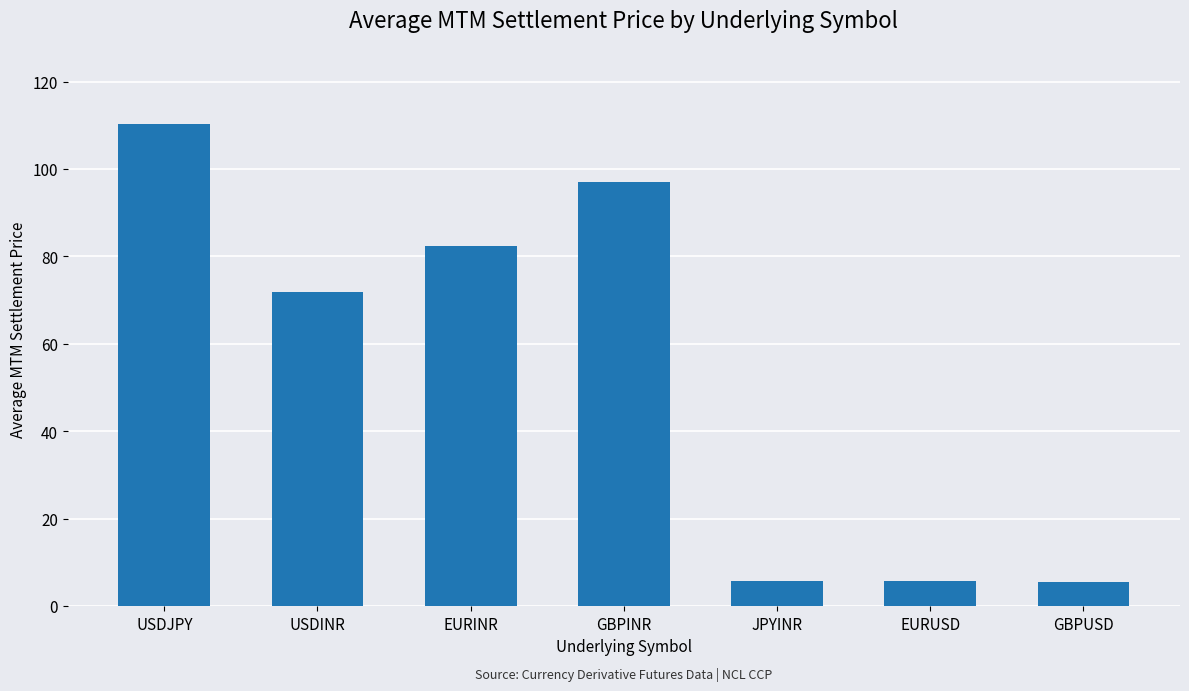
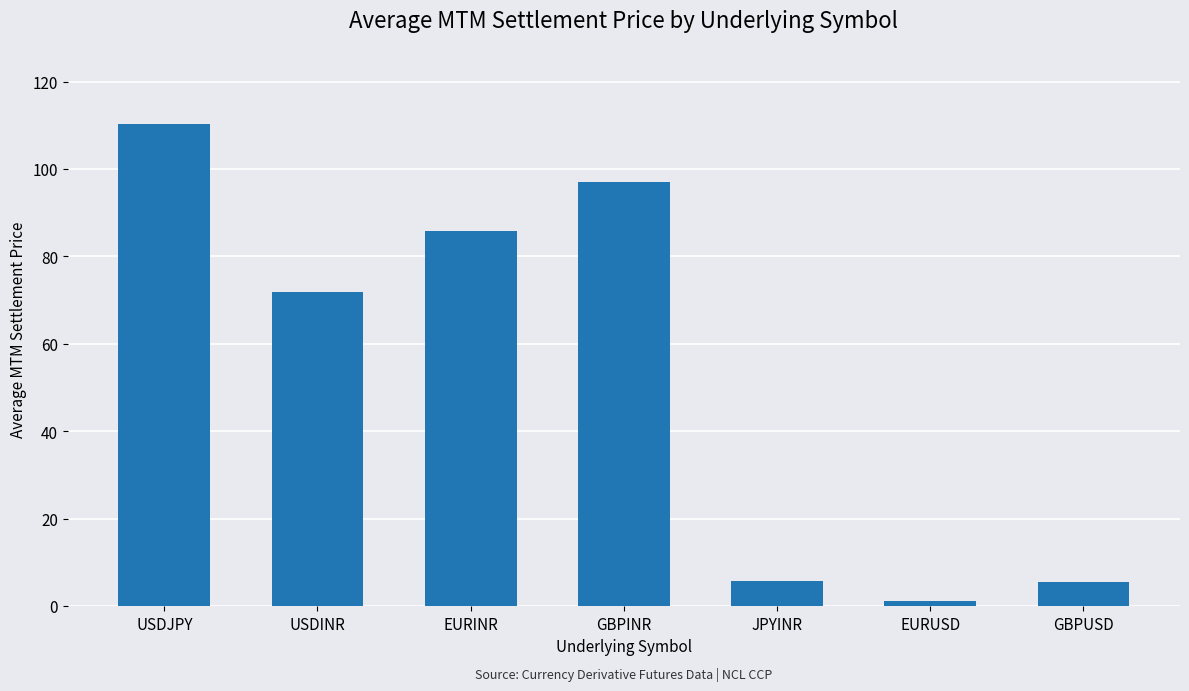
EURINR: 82 -> 86
EURUSD: 6 -> 1
